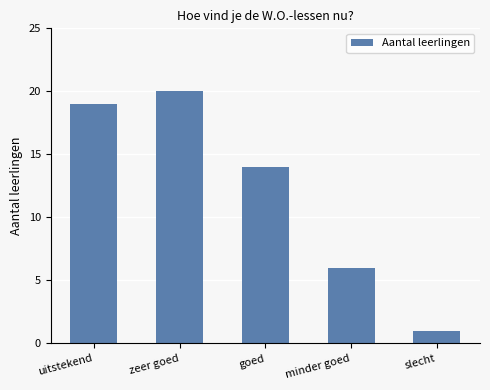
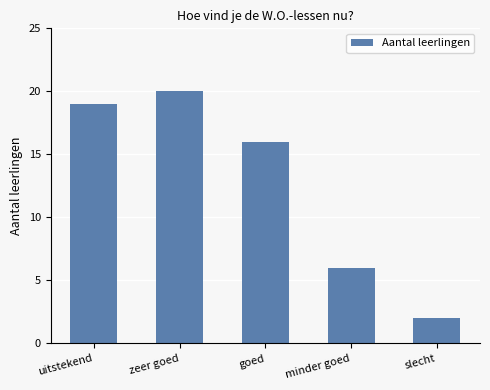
goed: 14 -> 16
slecht: 1 -> 2
